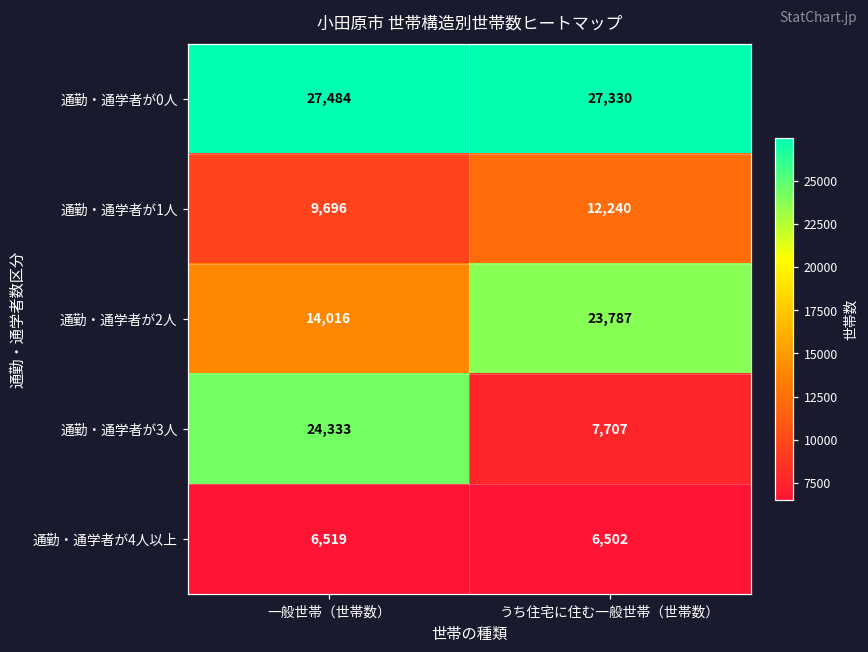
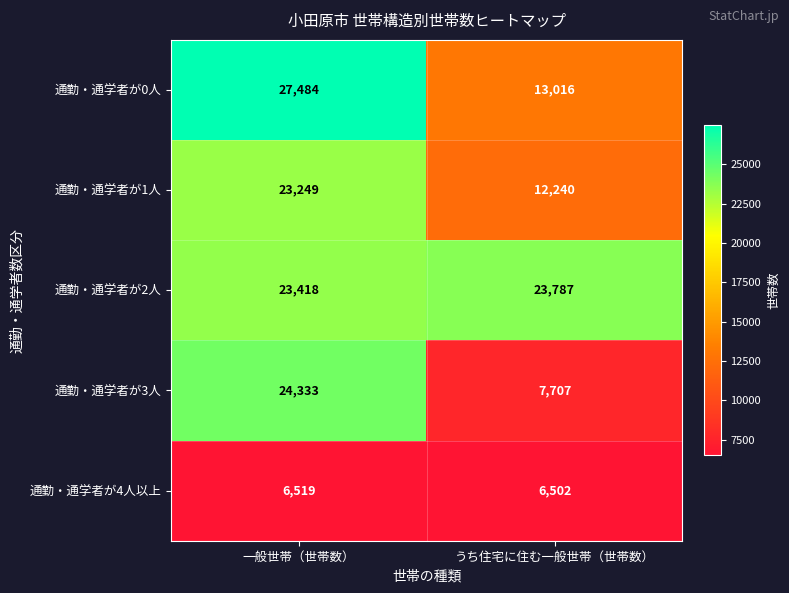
通勤・通学者が0人, うち住宅に住む一般世帯（世帯数）: 27,330 -> 13,016
通勤・通学者が1人, 一般世帯（世帯数）: 9,696 -> 23,249
通勤・通学者が2人, 一般世帯（世帯数）: 14,016 -> 23,418
